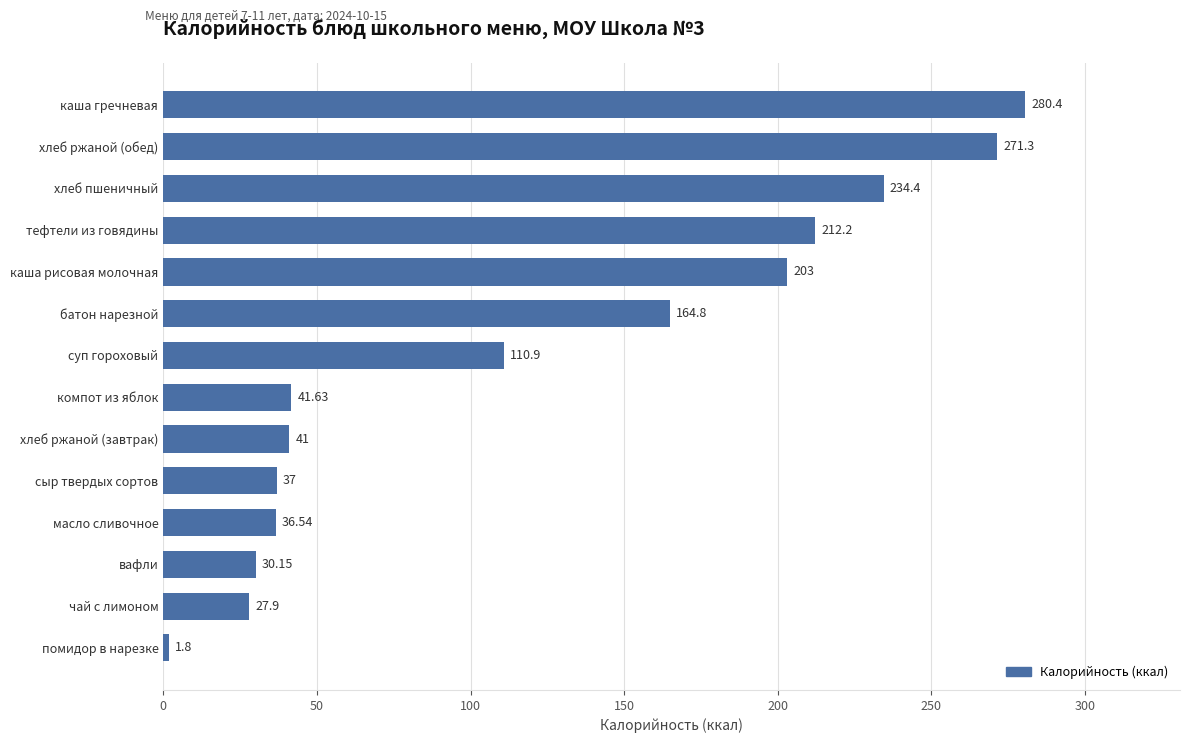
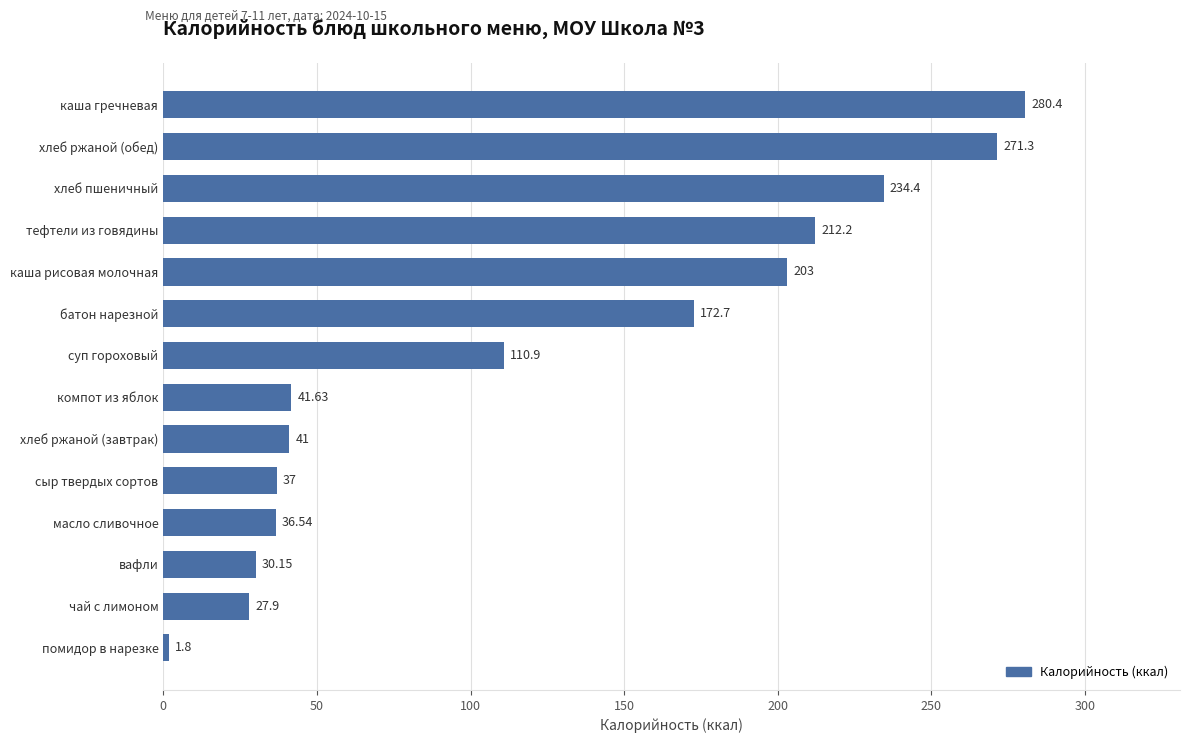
батон нарезной: 164.8 -> 172.7
